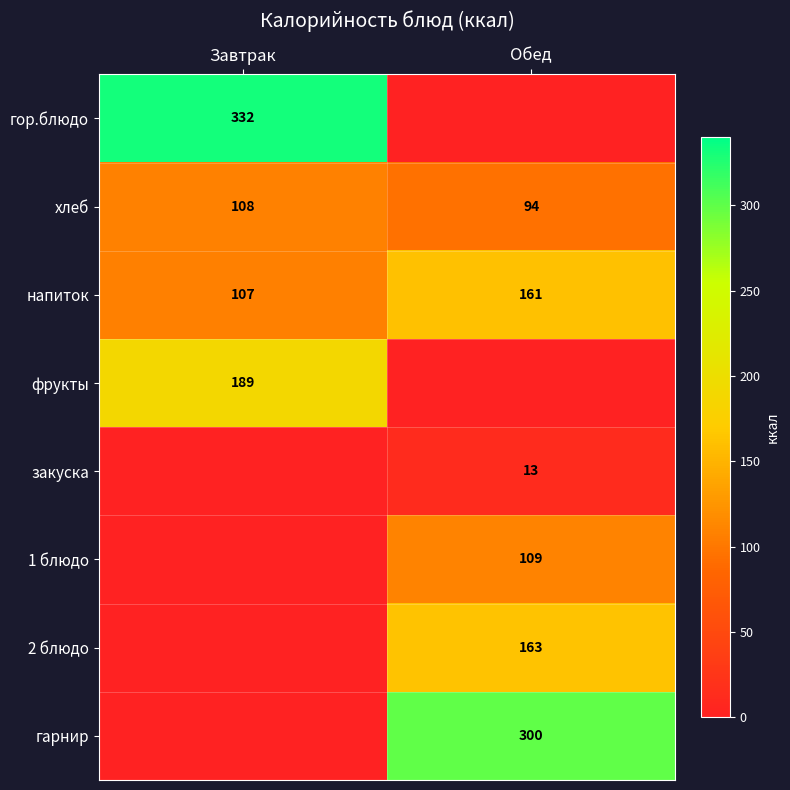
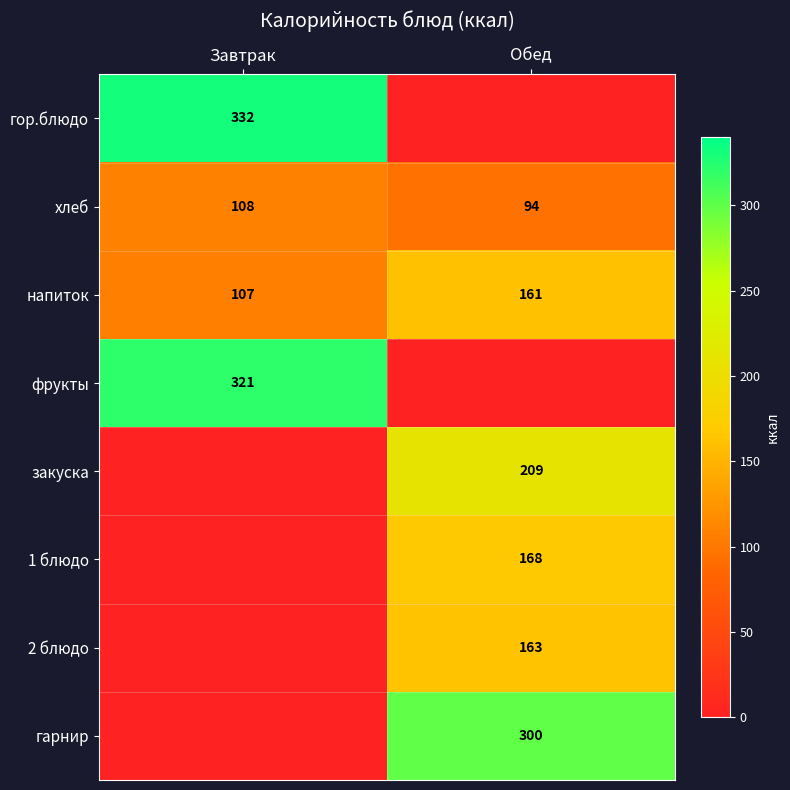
фрукты, Завтрак: 189 -> 321
закуска, Обед: 13 -> 209
1 блюдо, Обед: 109 -> 168
